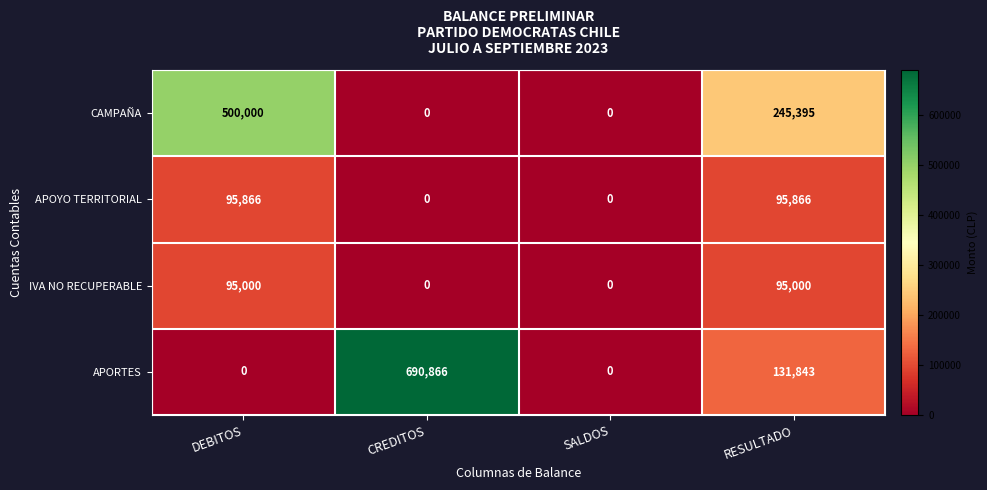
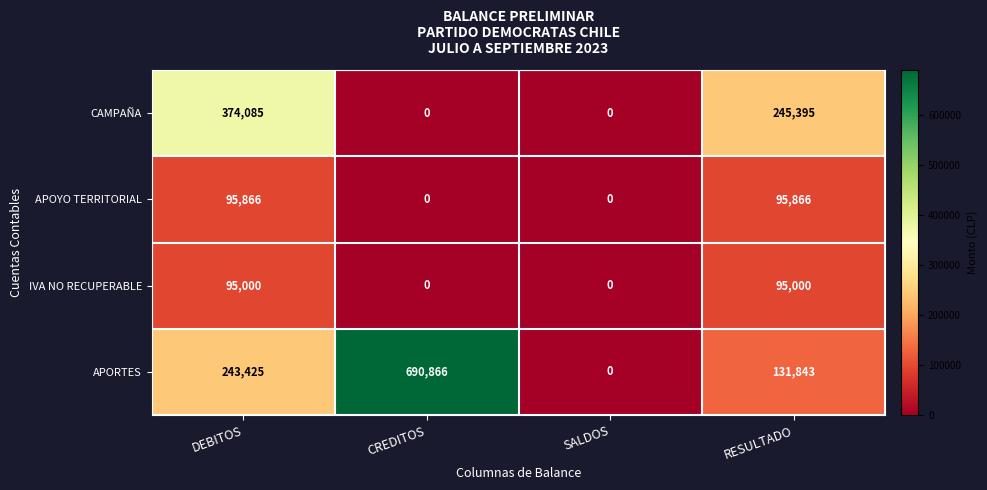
CAMPAÑA, DEBITOS: 500,000 -> 374,085
APORTES, DEBITOS: 0 -> 243,425
